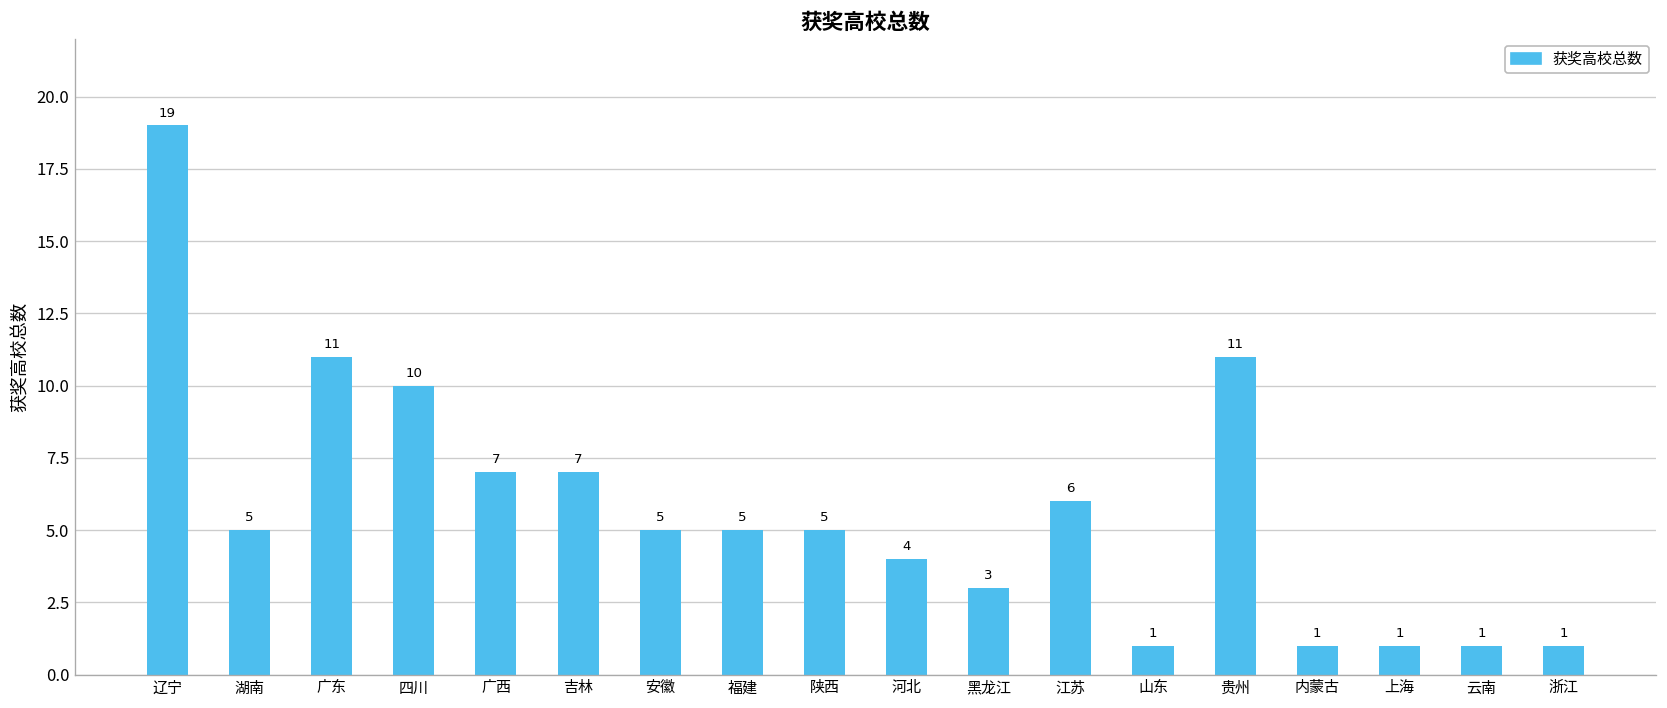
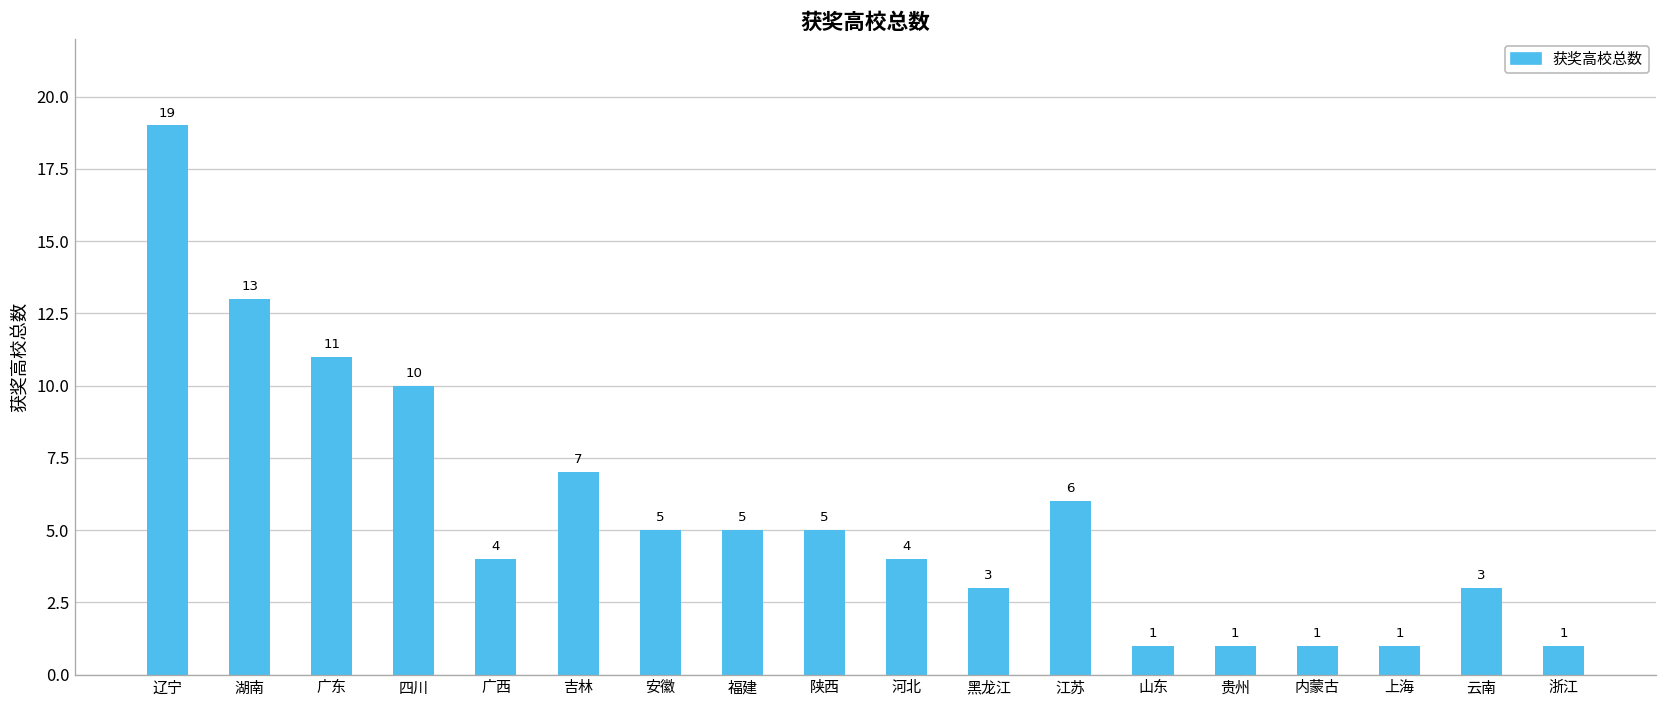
湖南: 5 -> 13
广西: 7 -> 4
贵州: 11 -> 1
云南: 1 -> 3
